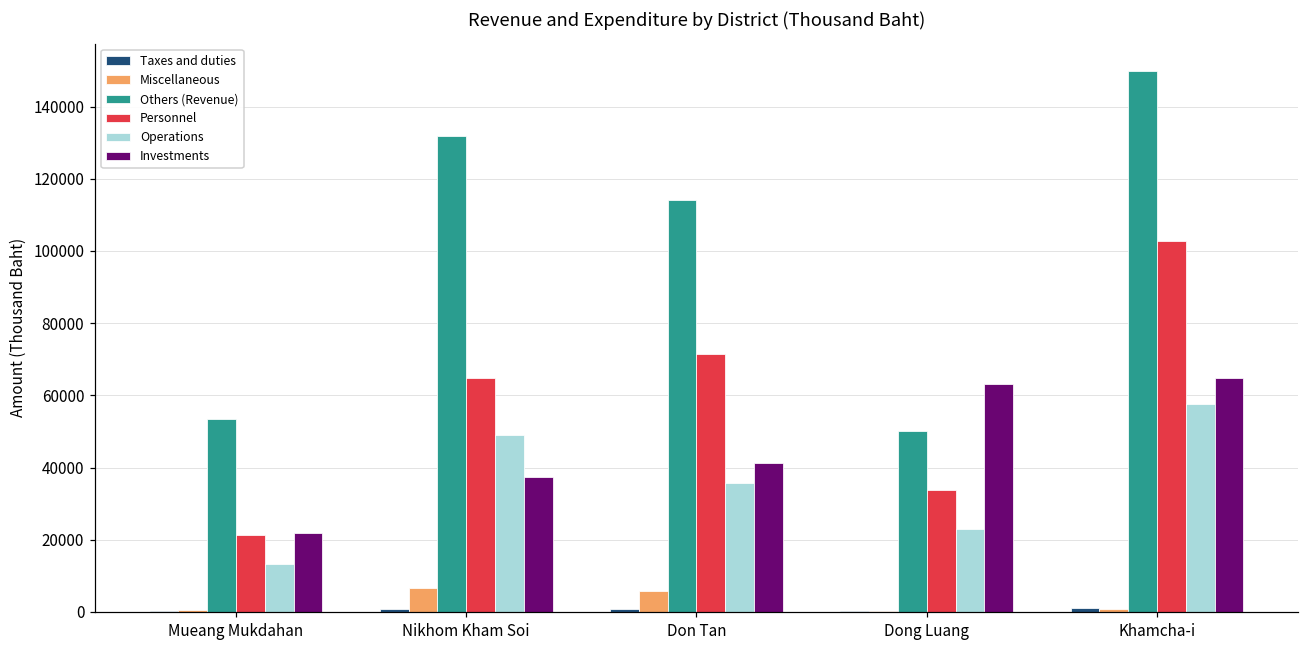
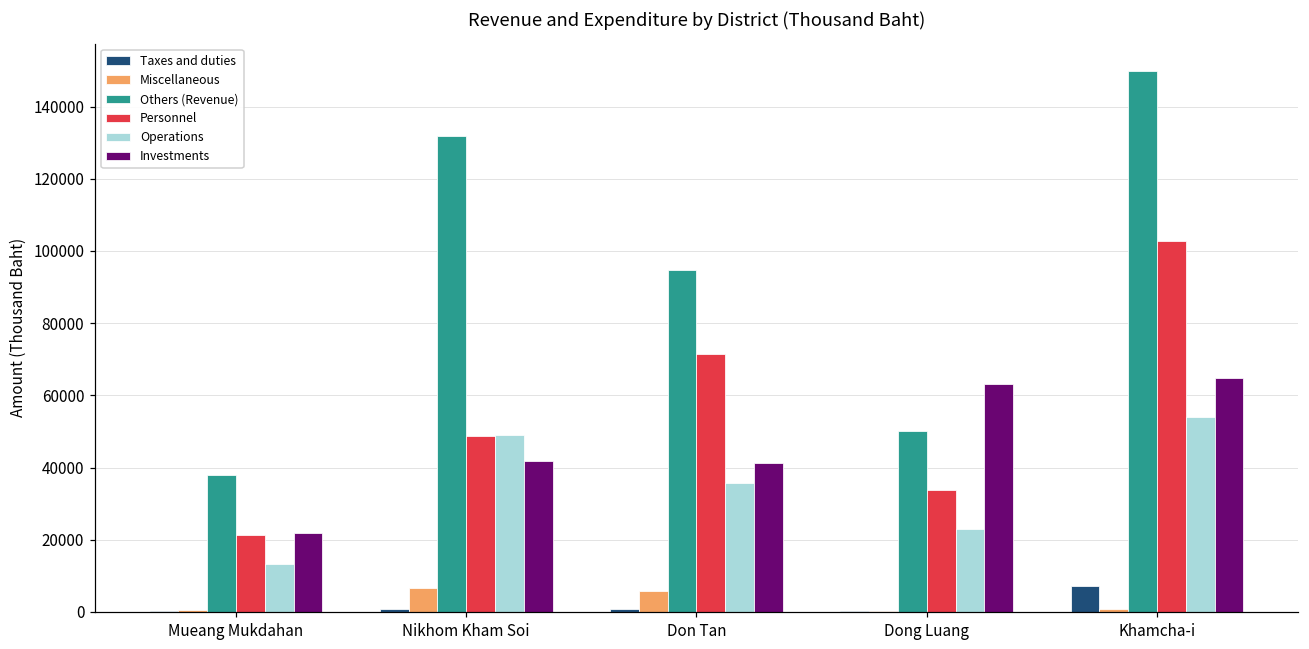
Others (Revenue), Mueang Mukdahan: 54000 -> 38000
Personnel, Nikhom Kham Soi: 65000 -> 49000
Investments, Nikhom Kham Soi: 37000 -> 42000
Others (Revenue), Don Tan: 114000 -> 95000
Taxes and duties, Khamcha-i: 1000 -> 7000
Operations, Khamcha-i: 58000 -> 54000
